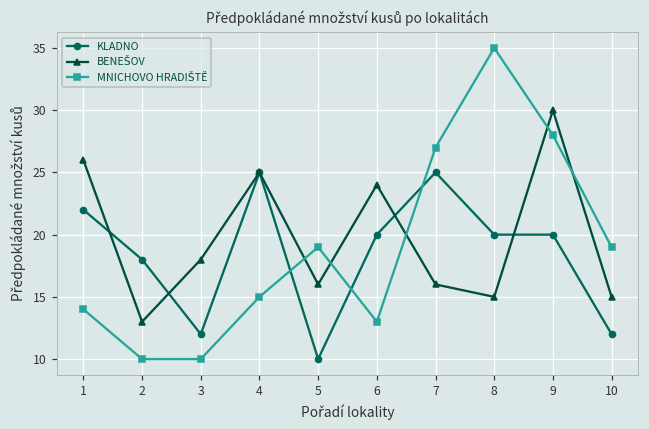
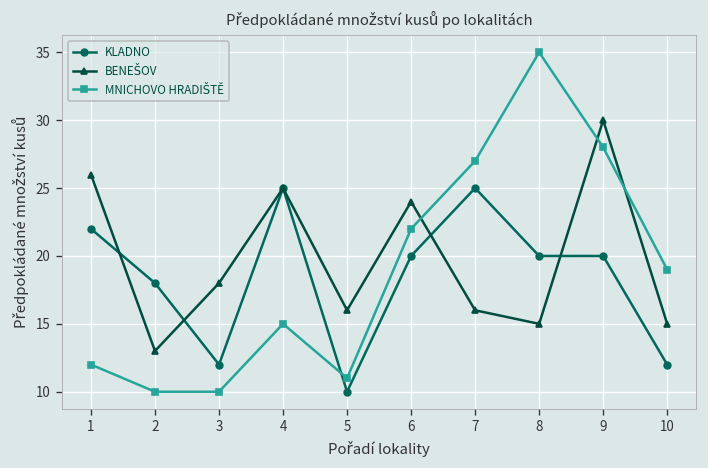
MNICHOVO HRADIŠTĚ, 1: 14 -> 12
MNICHOVO HRADIŠTĚ, 5: 19 -> 11
MNICHOVO HRADIŠTĚ, 6: 13 -> 22
